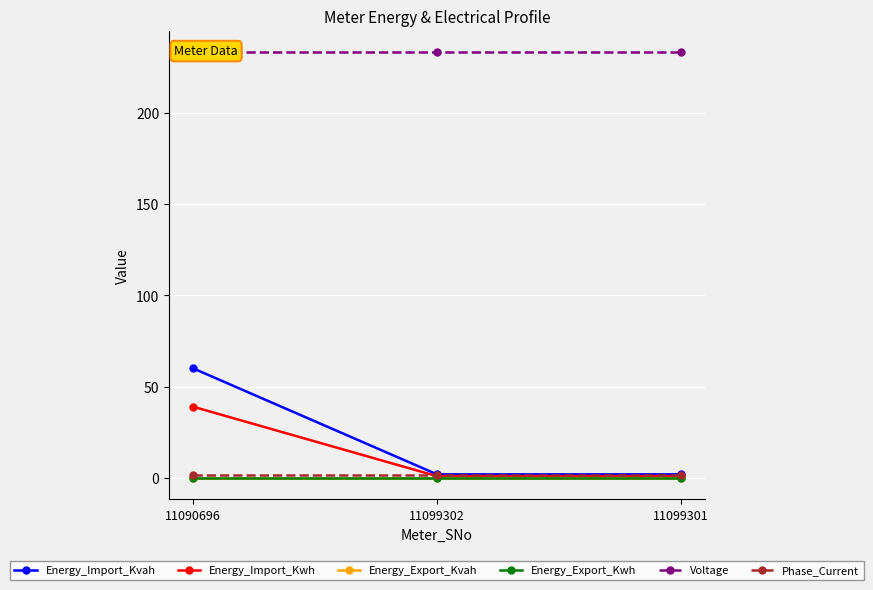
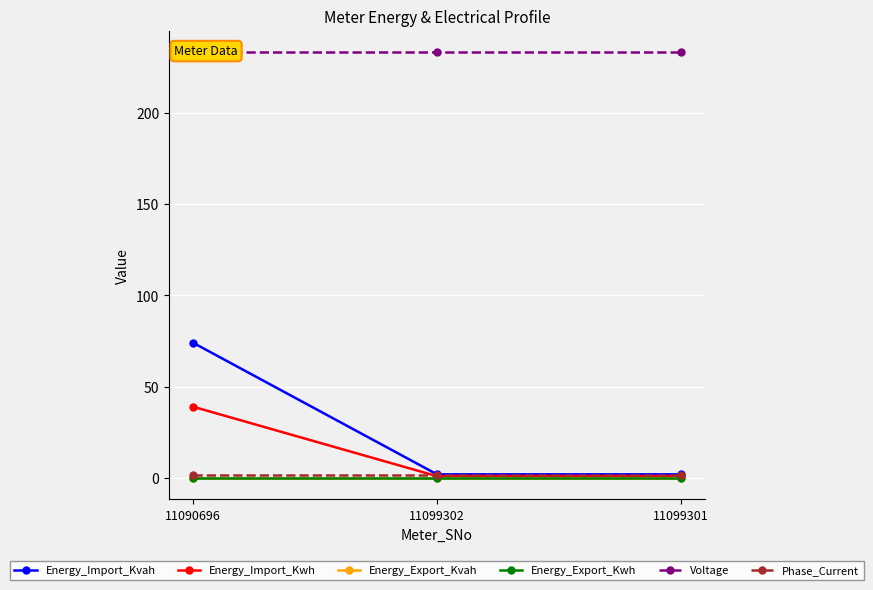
Energy_Import_Kvah, 11090696: 60 -> 74
